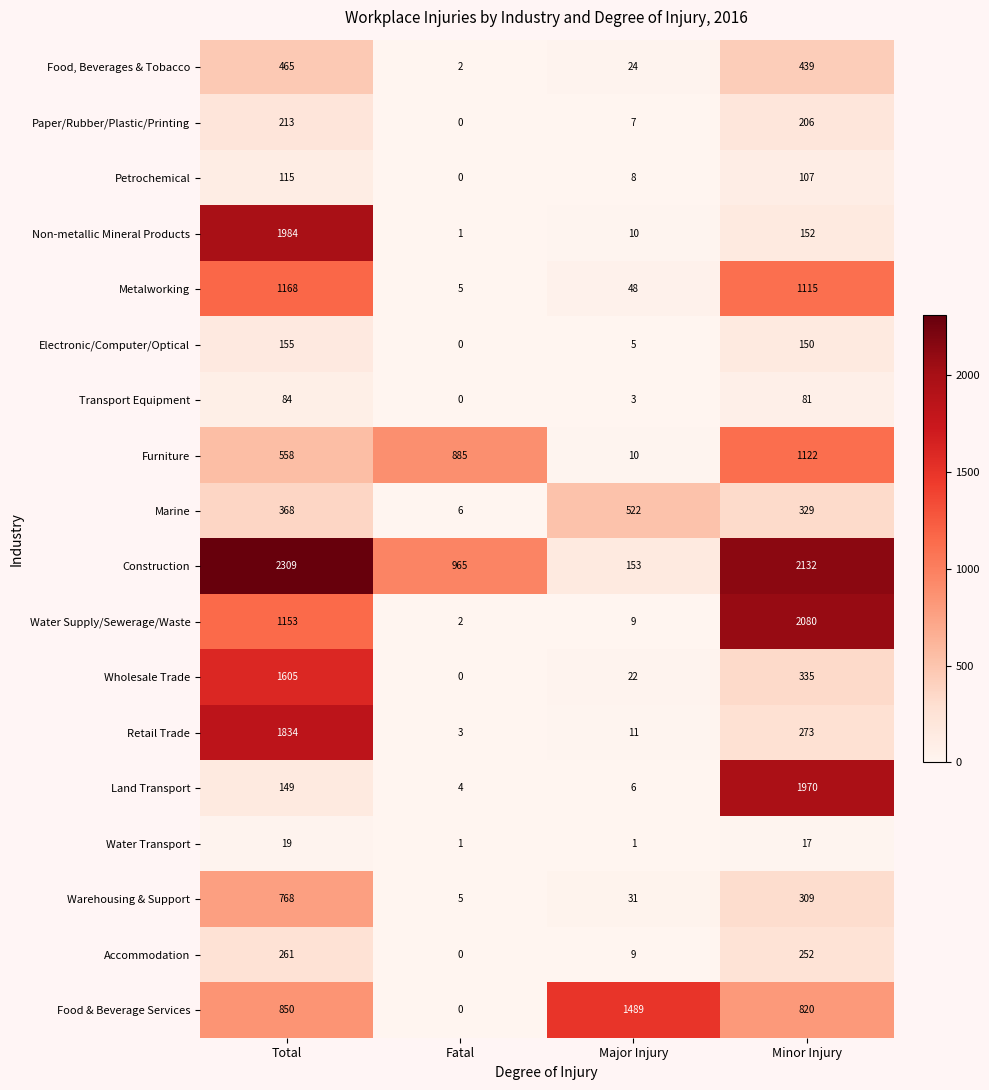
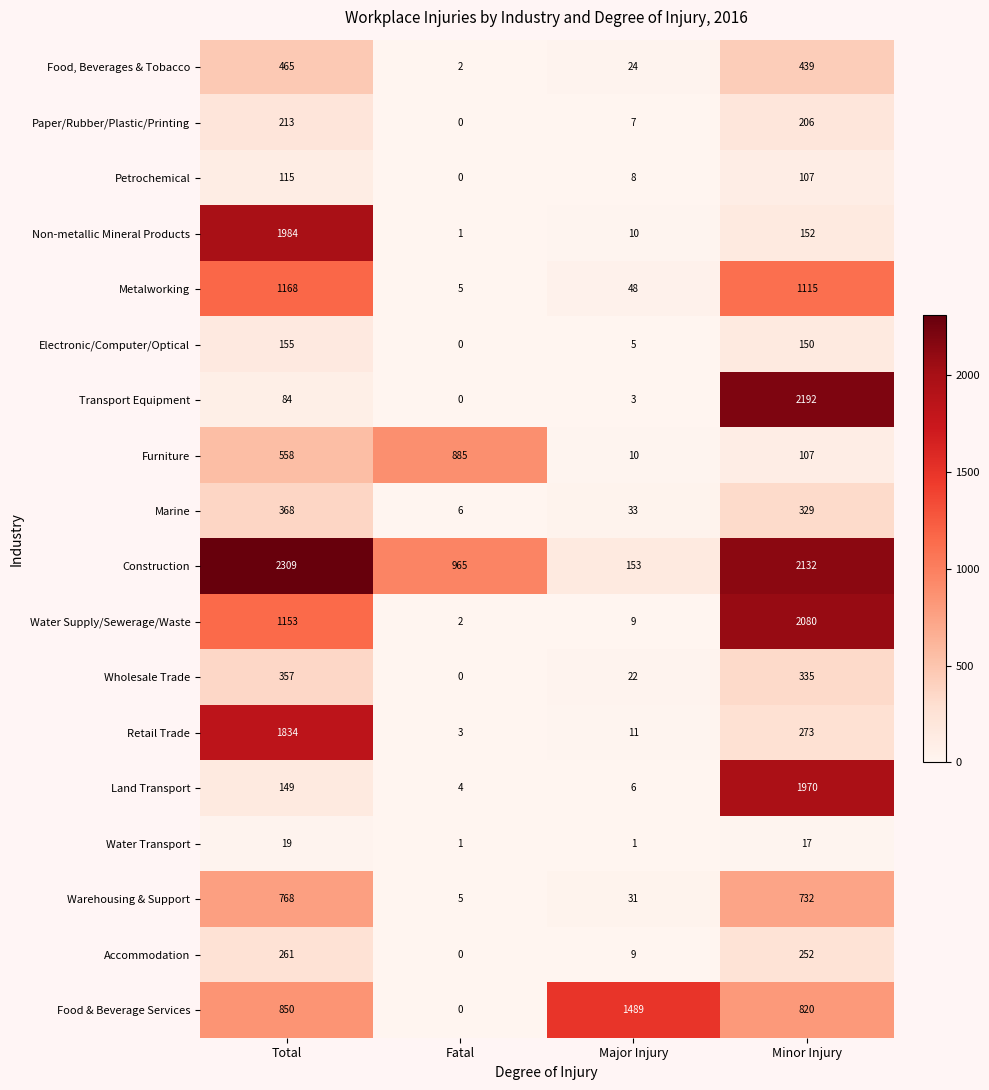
Transport Equipment, Minor Injury: 81 -> 2192
Furniture, Minor Injury: 1122 -> 107
Marine, Major Injury: 522 -> 33
Wholesale Trade, Total: 1605 -> 357
Warehousing & Support, Minor Injury: 309 -> 732
